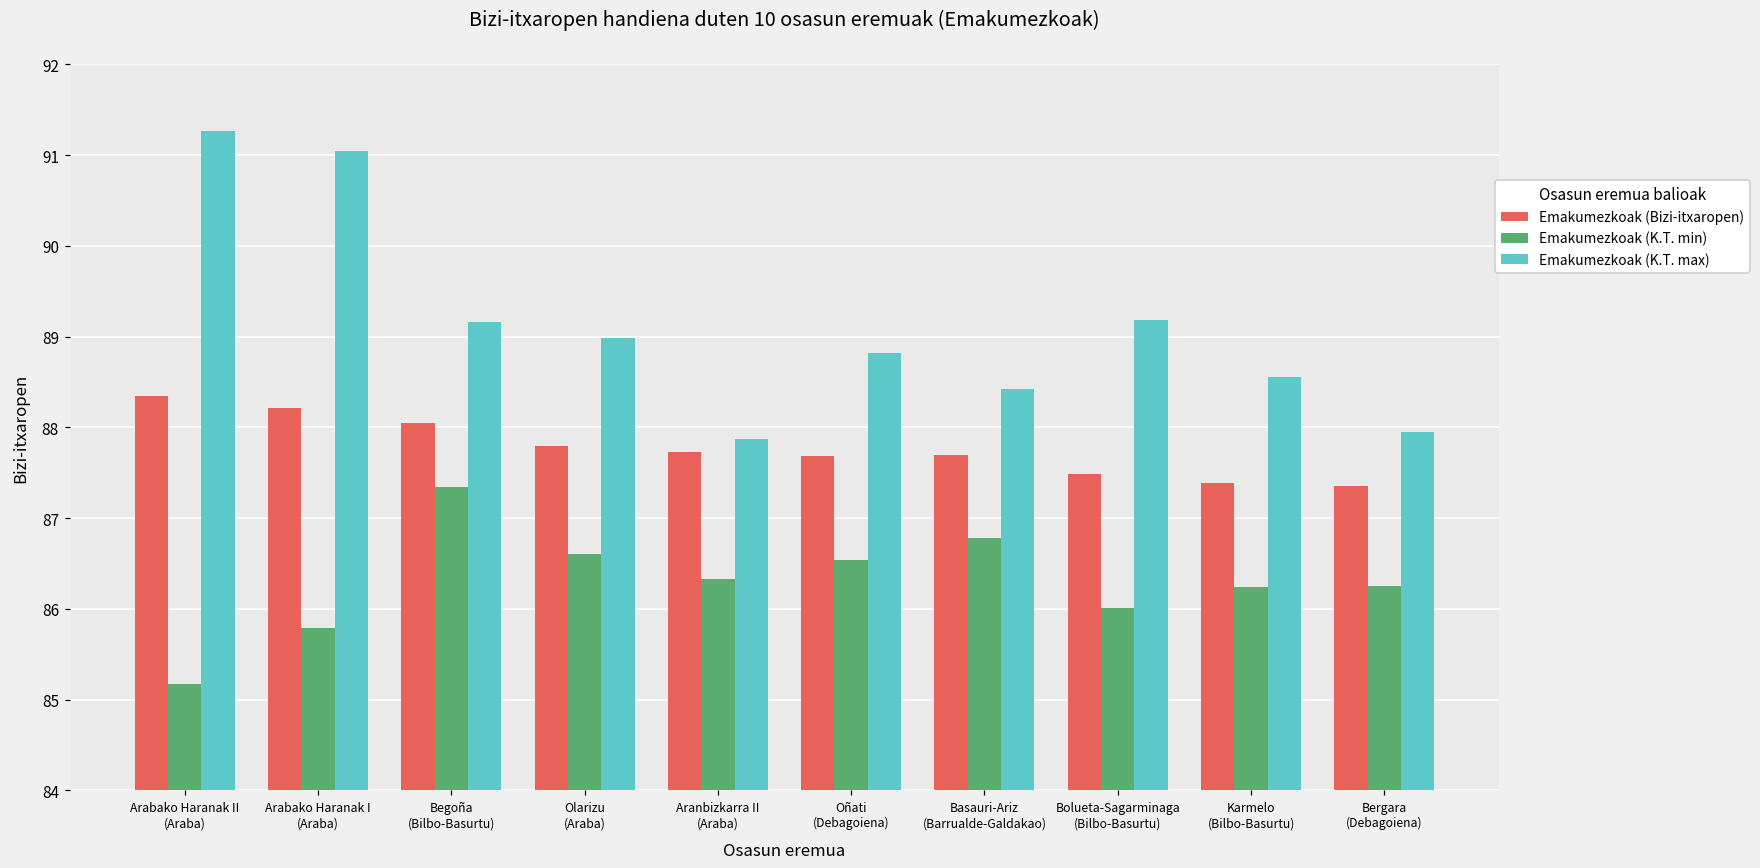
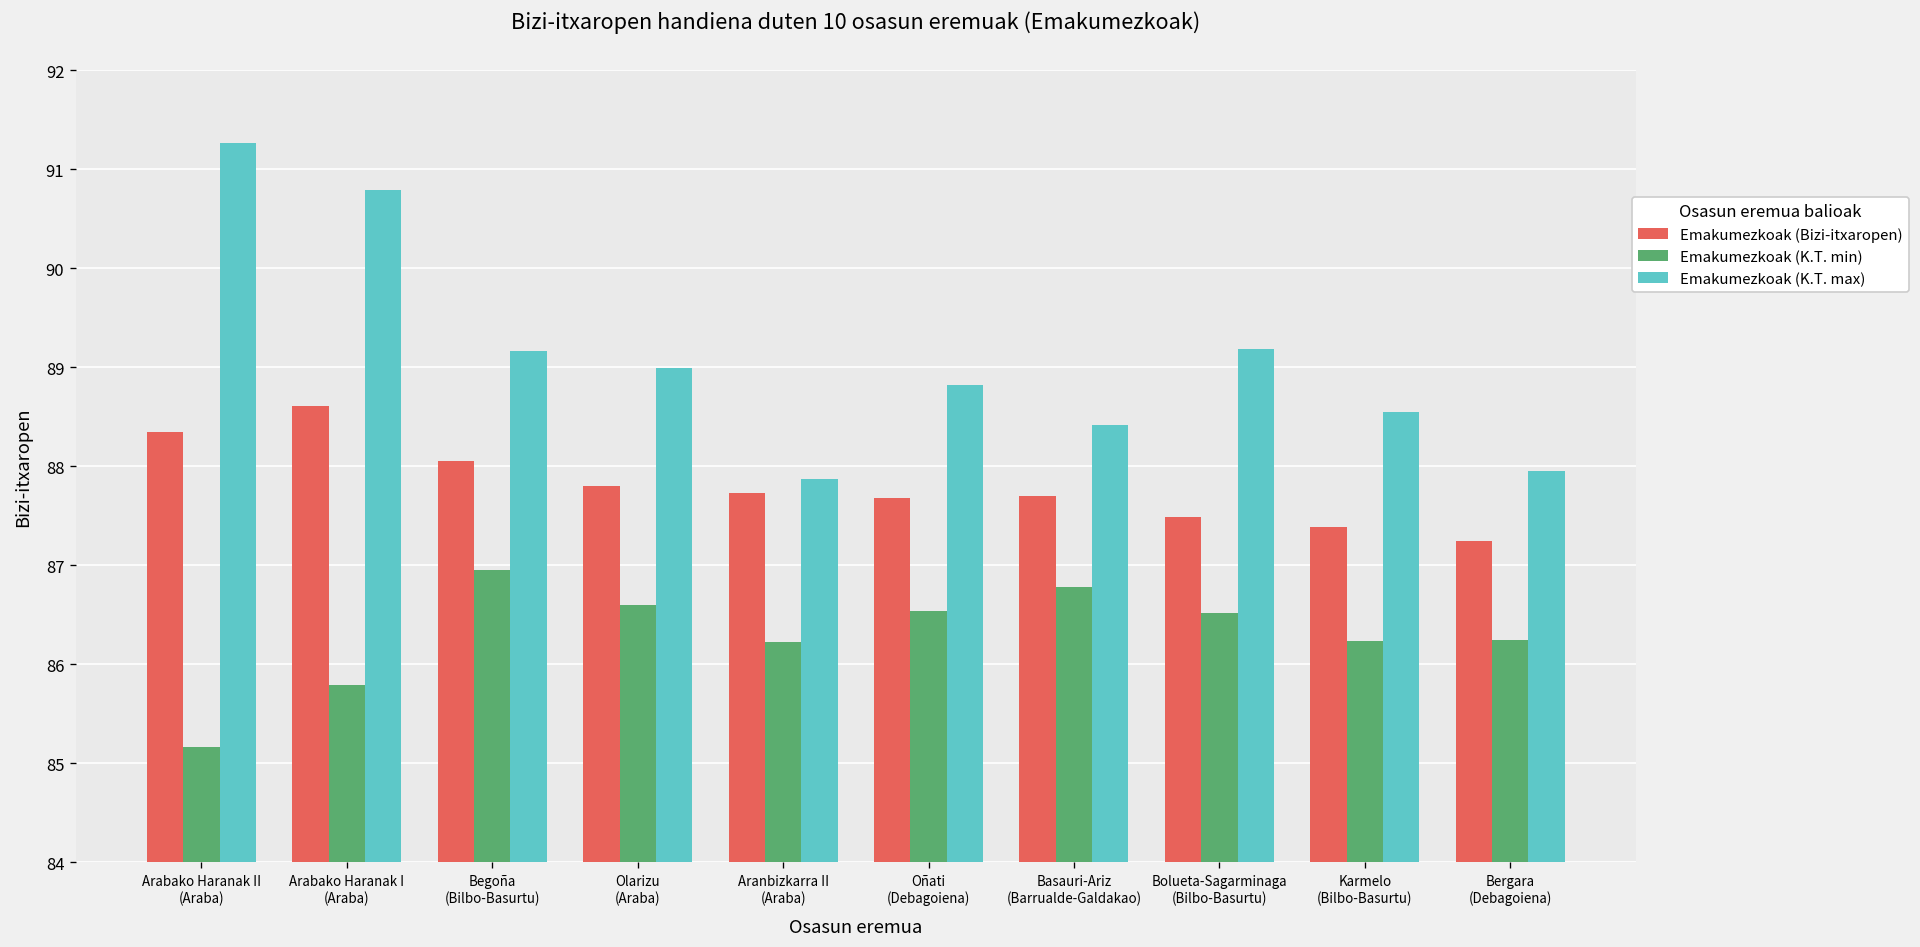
Emakumezkoak (Bizi-itxaropen), Arabako Haranak I (Araba): 88.2 -> 88.6
Emakumezkoak (K.T. max), Arabako Haranak I (Araba): 91.1 -> 90.8
Emakumezkoak (K.T. min), Begoña (Bilbo-Basurtu): 87.3 -> 87.0
Emakumezkoak (K.T. min), Aranbizkarra II (Araba): 86.3 -> 86.2
Emakumezkoak (K.T. min), Bolueta-Sagarminaga (Bilbo-Basurtu): 86.0 -> 86.5
Emakumezkoak (Bizi-itxaropen), Bergara (Debagoiena): 87.4 -> 87.3
